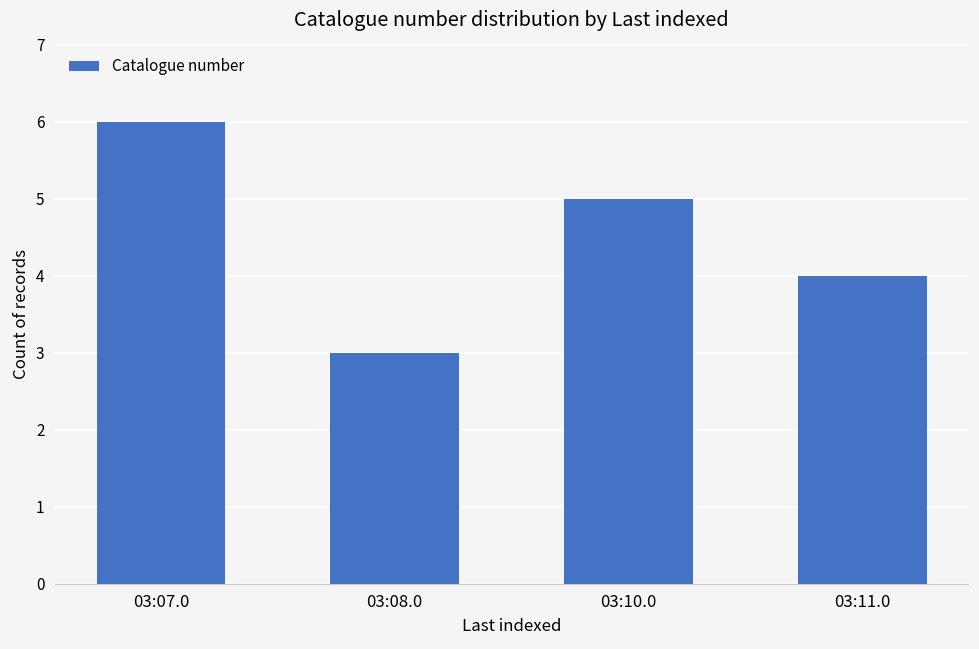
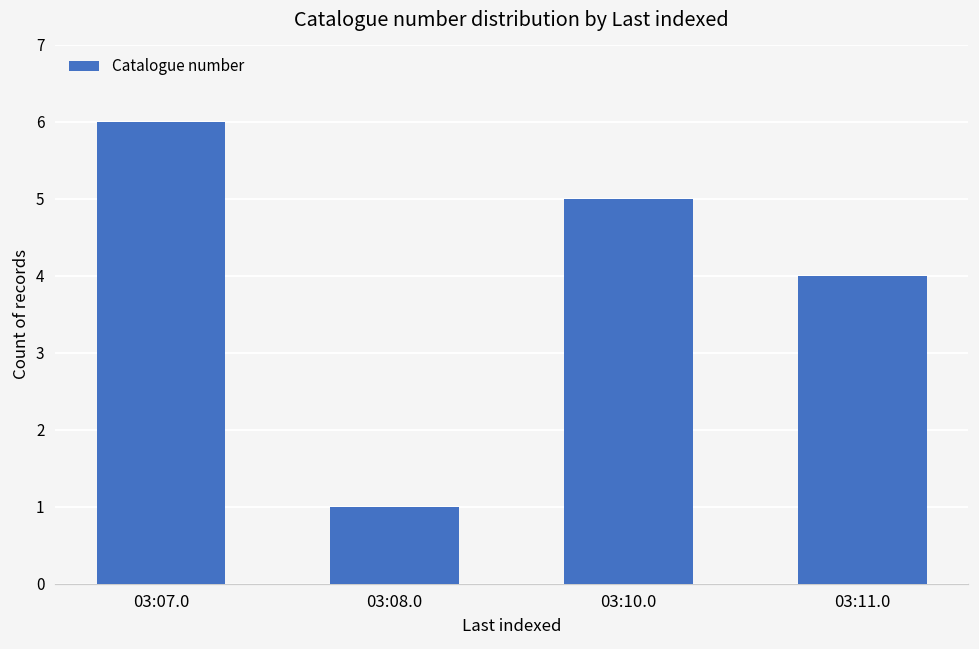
03:08.0: 3 -> 1
